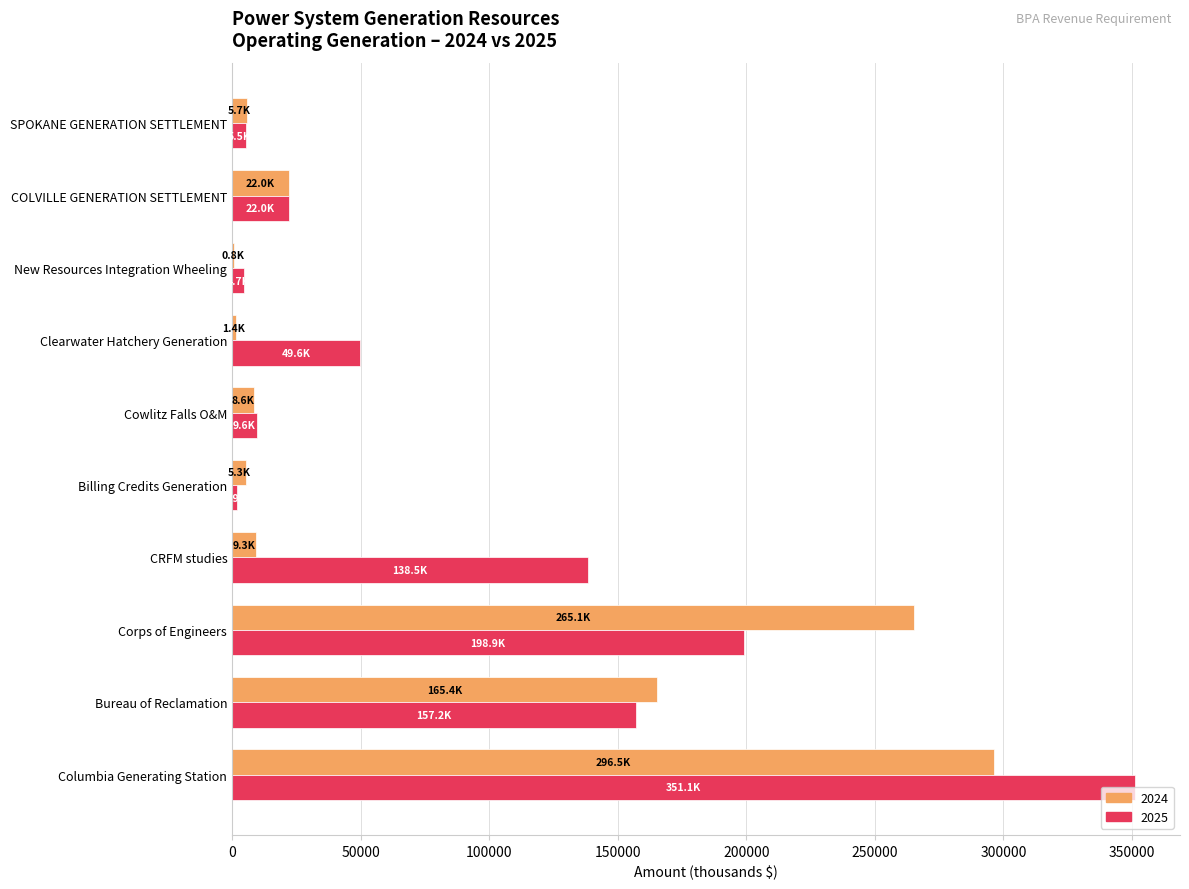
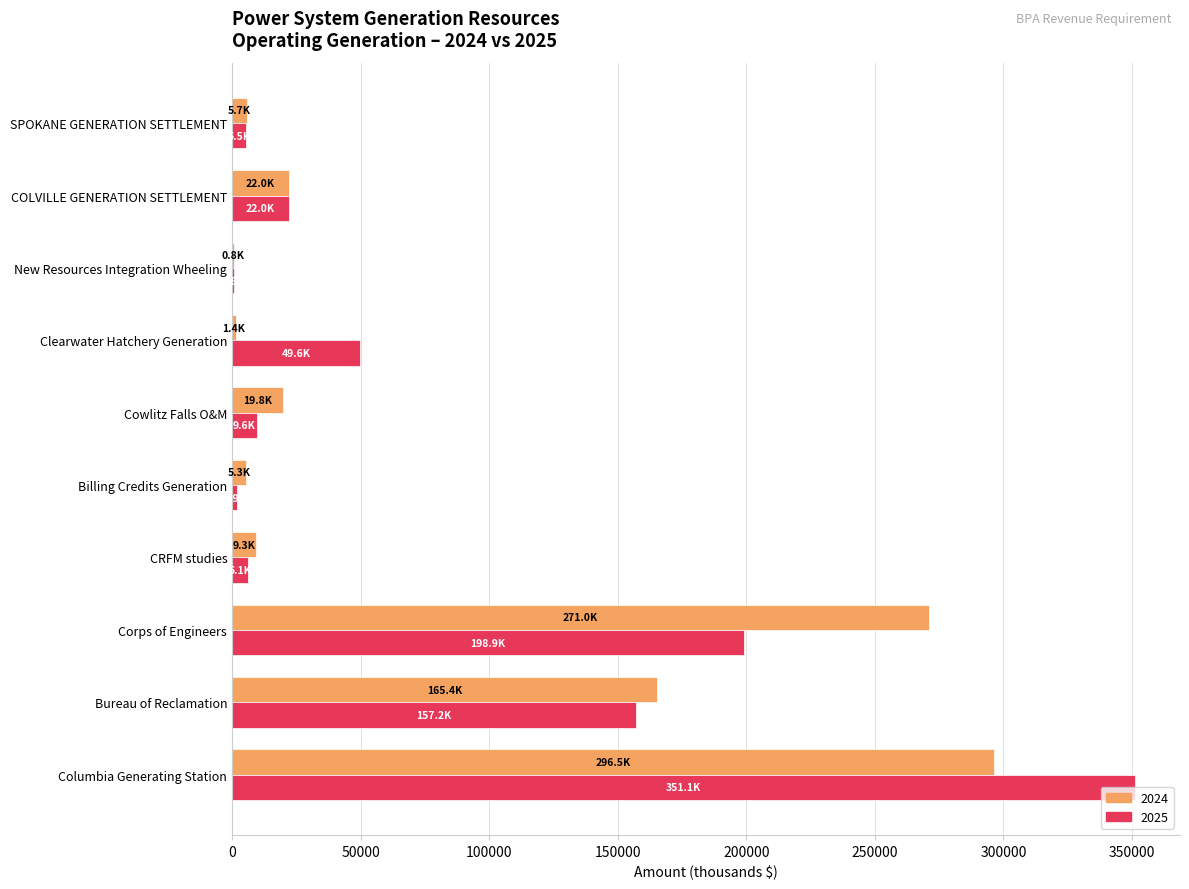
2025, New Resources Integration Wheeling: 5000 -> 1000
2024, Cowlitz Falls O&M: 8.6K -> 19.8K
2025, CRFM studies: 138.5K -> 6.1K
2024, Corps of Engineers: 265.1K -> 271.0K
